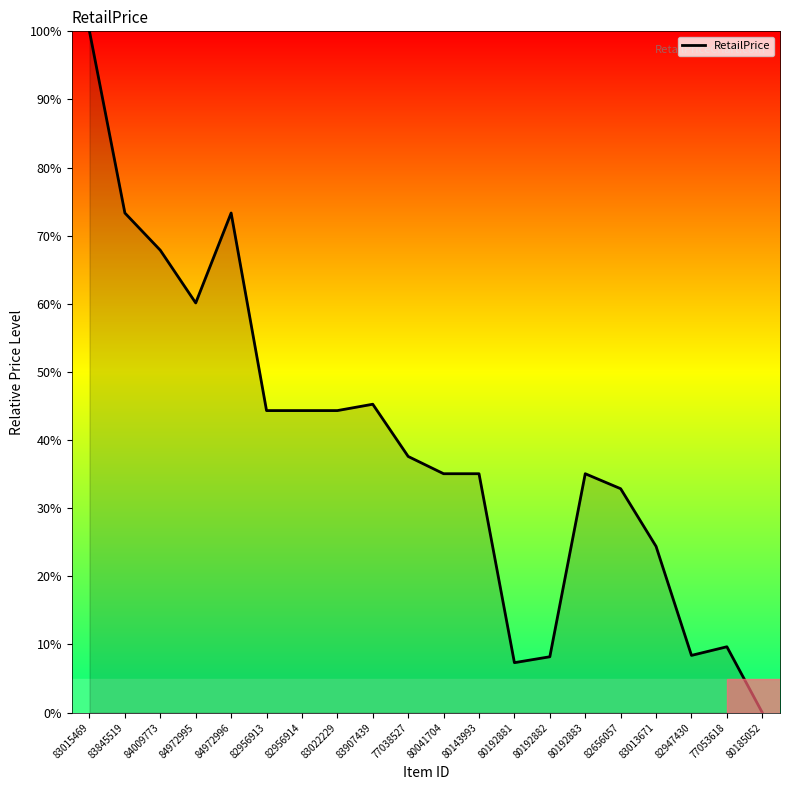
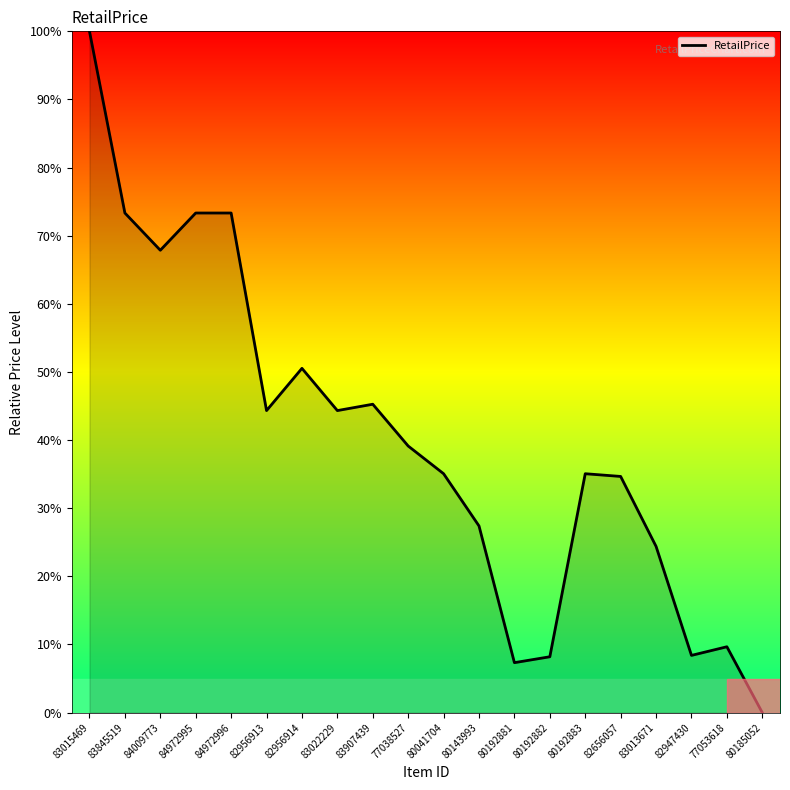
84972995: 60% -> 73%
82956914: 44% -> 51%
77038527: 38% -> 39%
80143993: 35% -> 27%
82656057: 33% -> 35%
